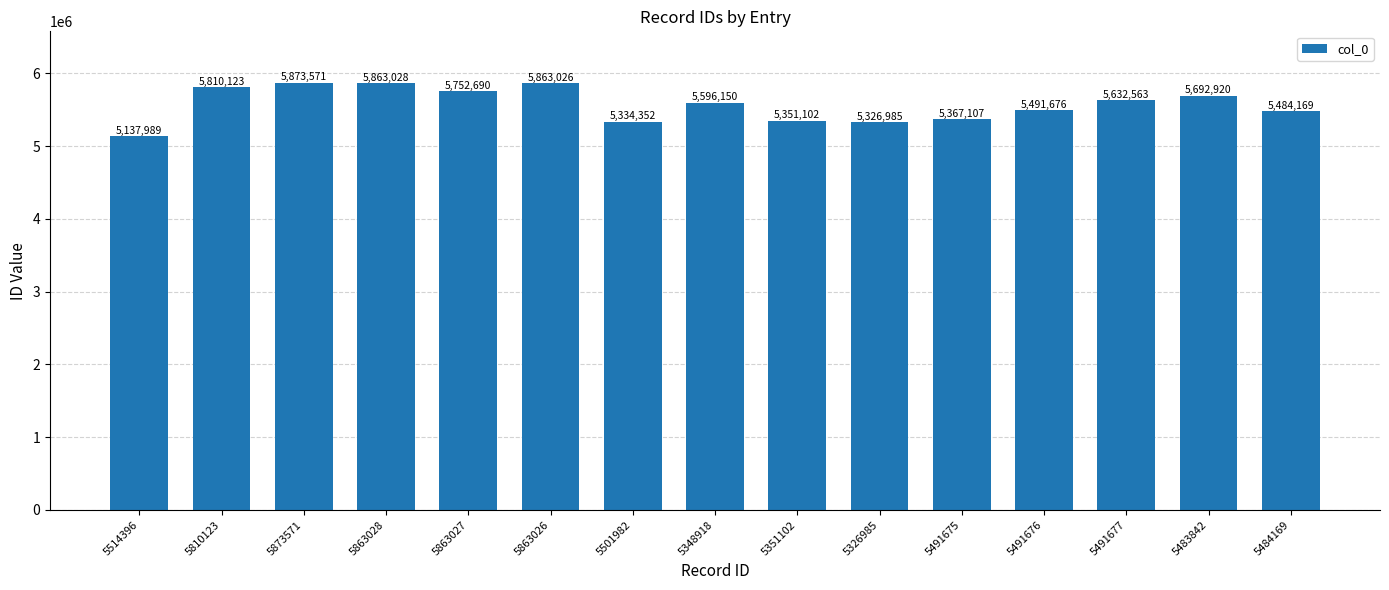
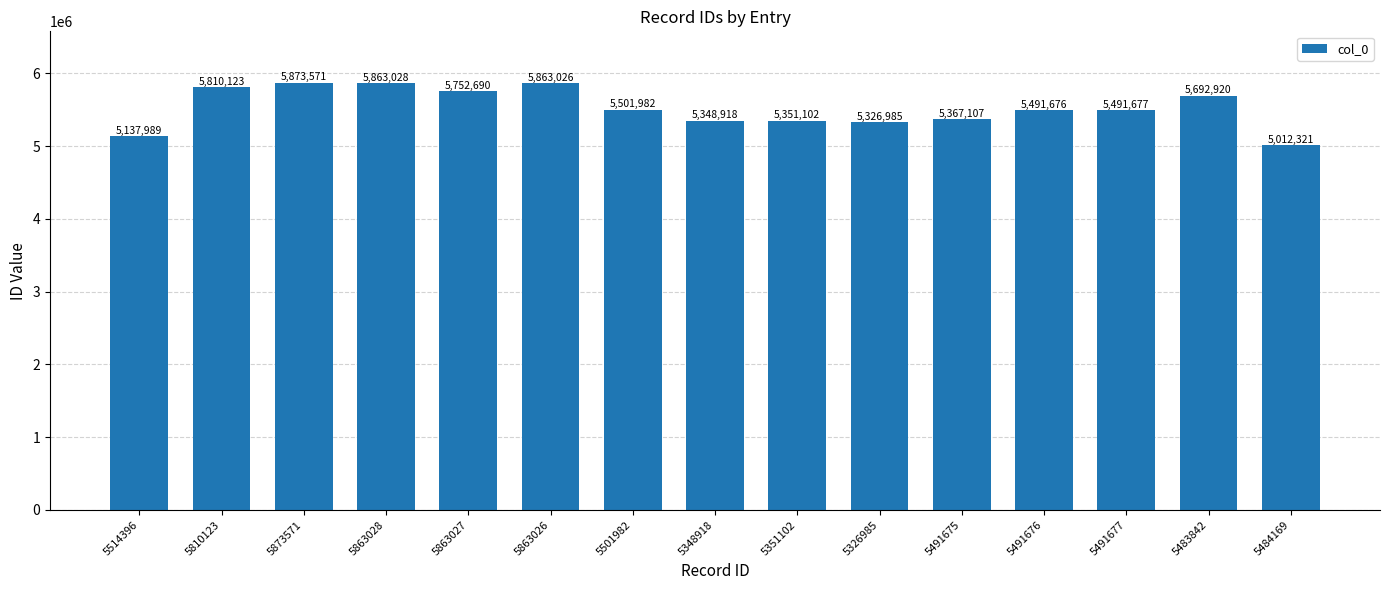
5501982: 5,334,352 -> 5,501,982
5348918: 5,596,150 -> 5,348,918
5491677: 5,632,563 -> 5,491,677
5484169: 5,484,169 -> 5,012,321
